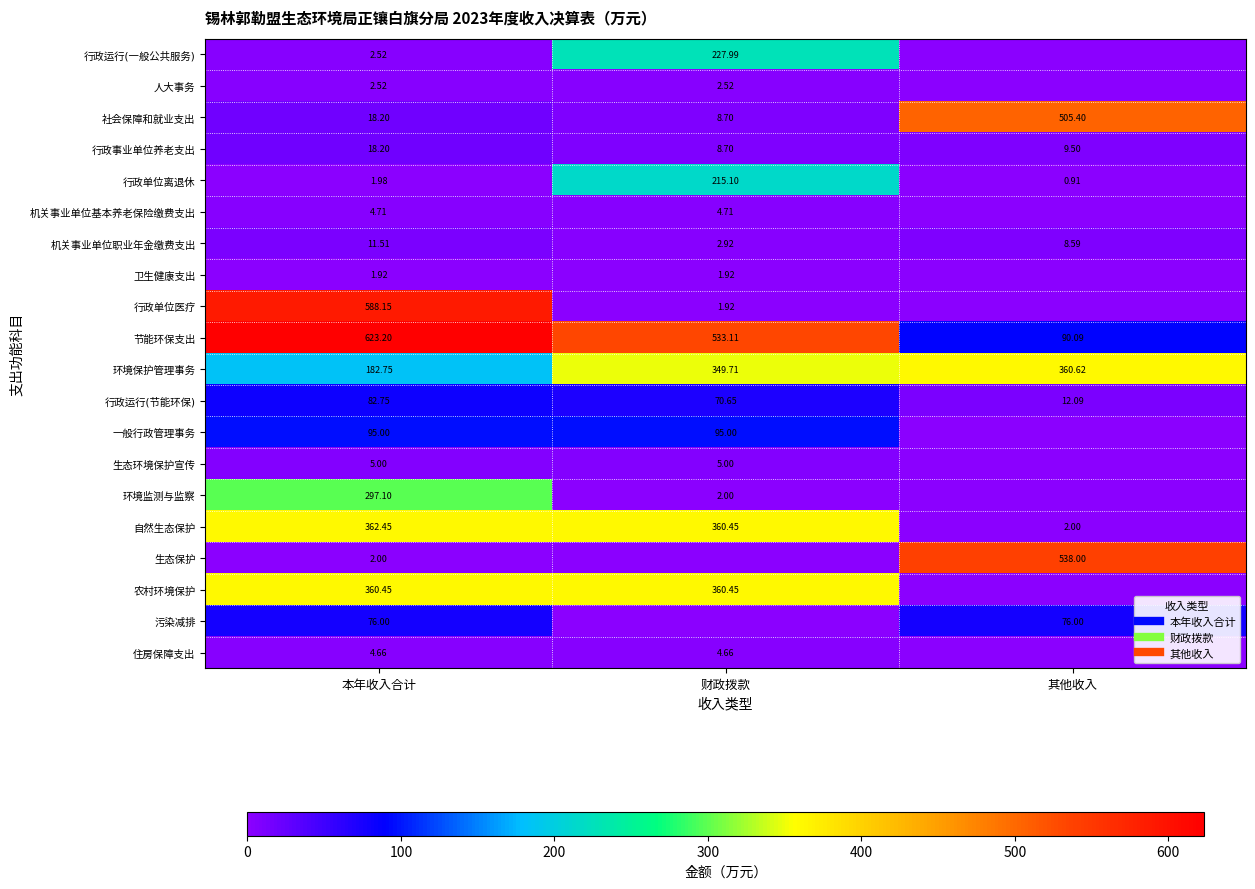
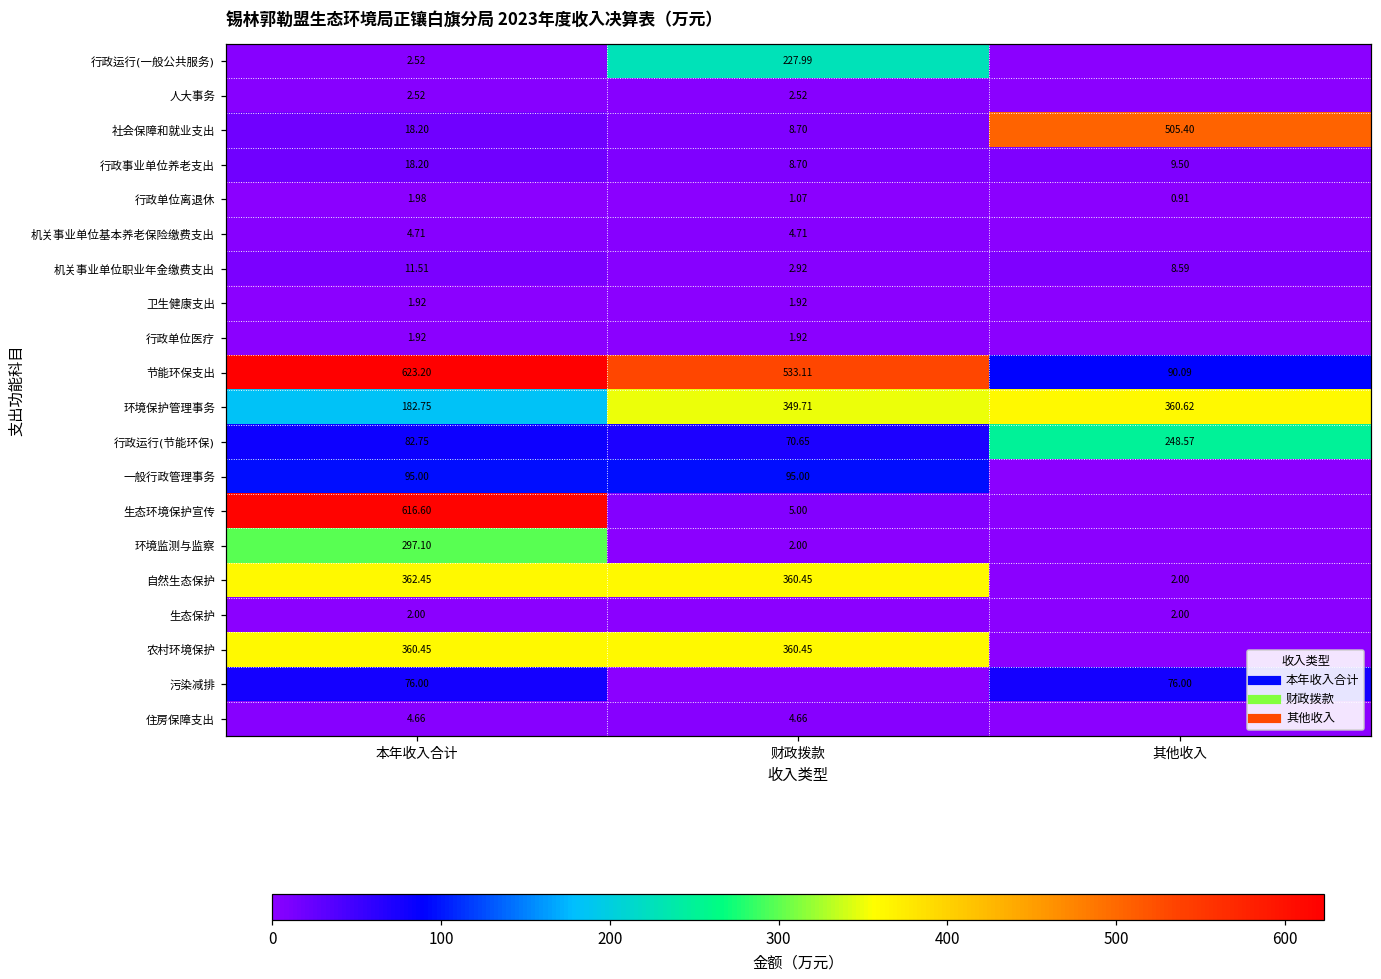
行政单位离退休, 财政拨款: 215.10 -> 1.07
行政单位医疗, 本年收入合计: 588.15 -> 1.92
行政运行(节能环保), 其他收入: 12.09 -> 248.57
生态环境保护宣传, 本年收入合计: 5.00 -> 616.60
生态保护, 其他收入: 538.00 -> 2.00
